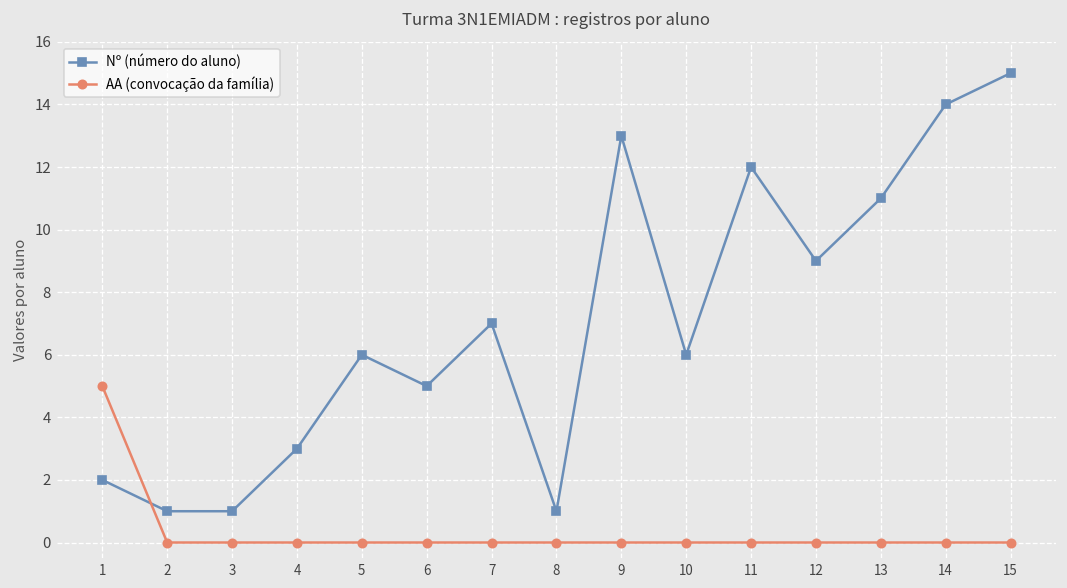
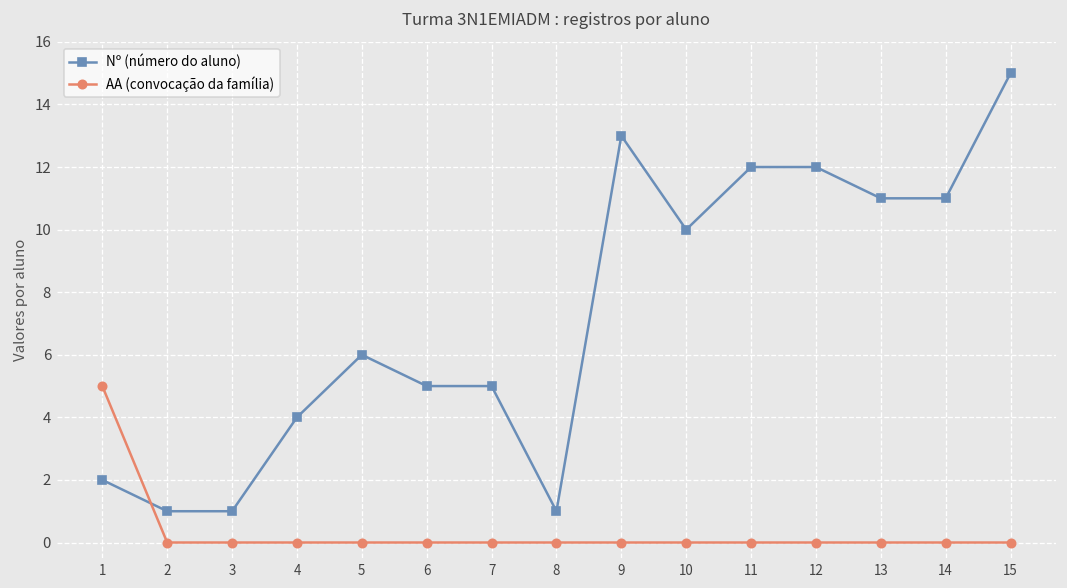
Nº (número do aluno), 4: 3 -> 4
Nº (número do aluno), 7: 7 -> 5
Nº (número do aluno), 10: 6 -> 10
Nº (número do aluno), 12: 9 -> 12
Nº (número do aluno), 14: 14 -> 11
